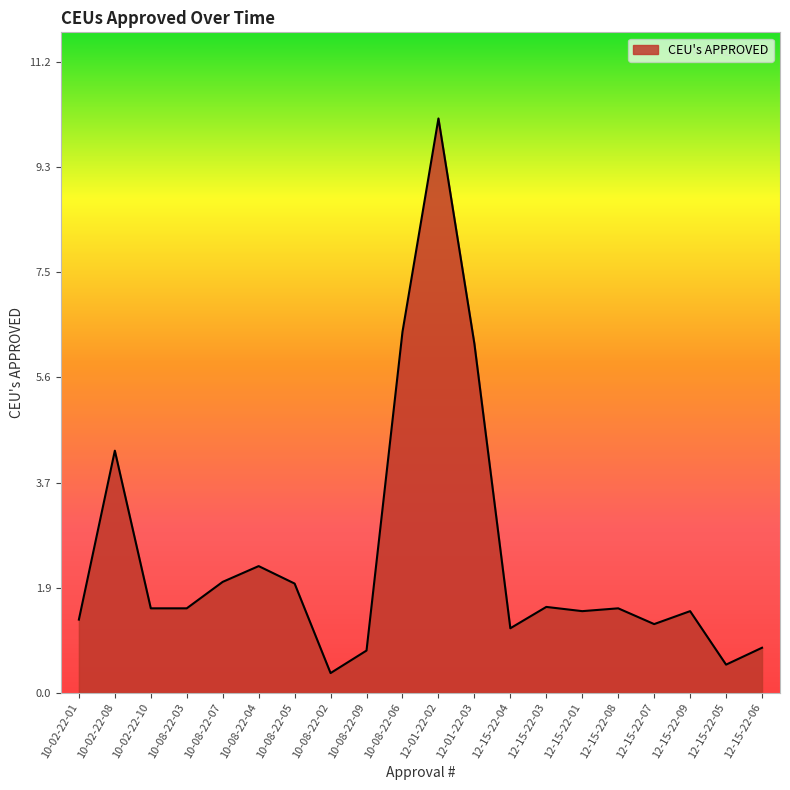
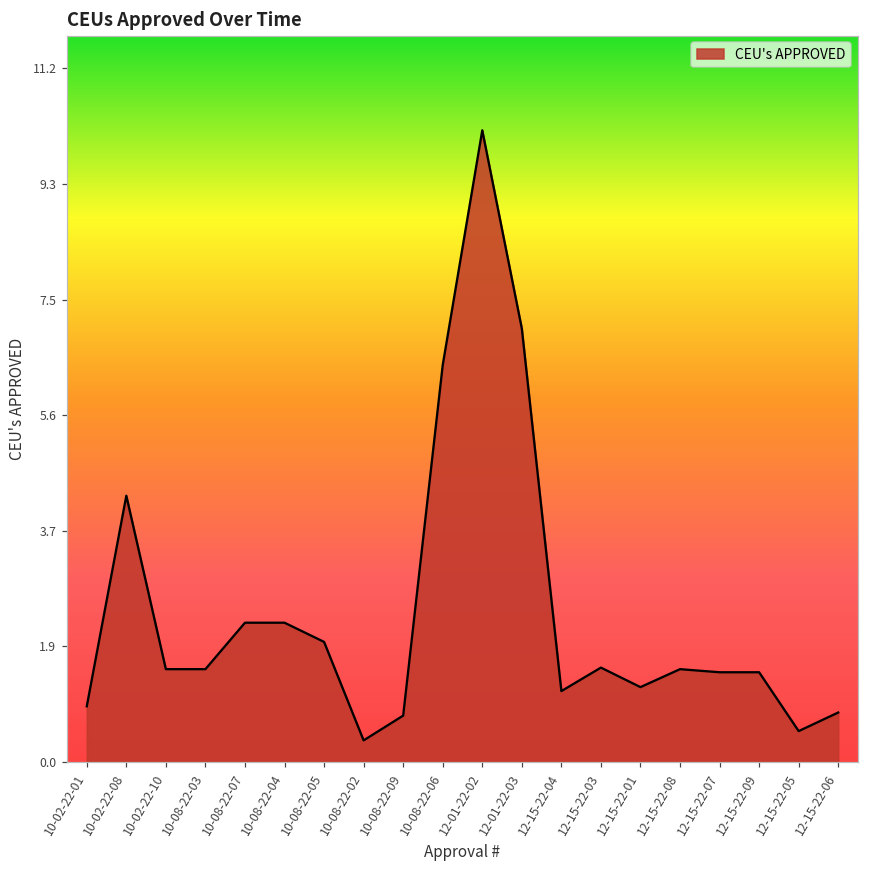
10-02-22-01: 1.3 -> 0.9
10-08-22-07: 2.0 -> 2.3
12-01-22-03: 6.2 -> 7.0
12-15-22-01: 1.5 -> 1.2
12-15-22-07: 1.2 -> 1.5
